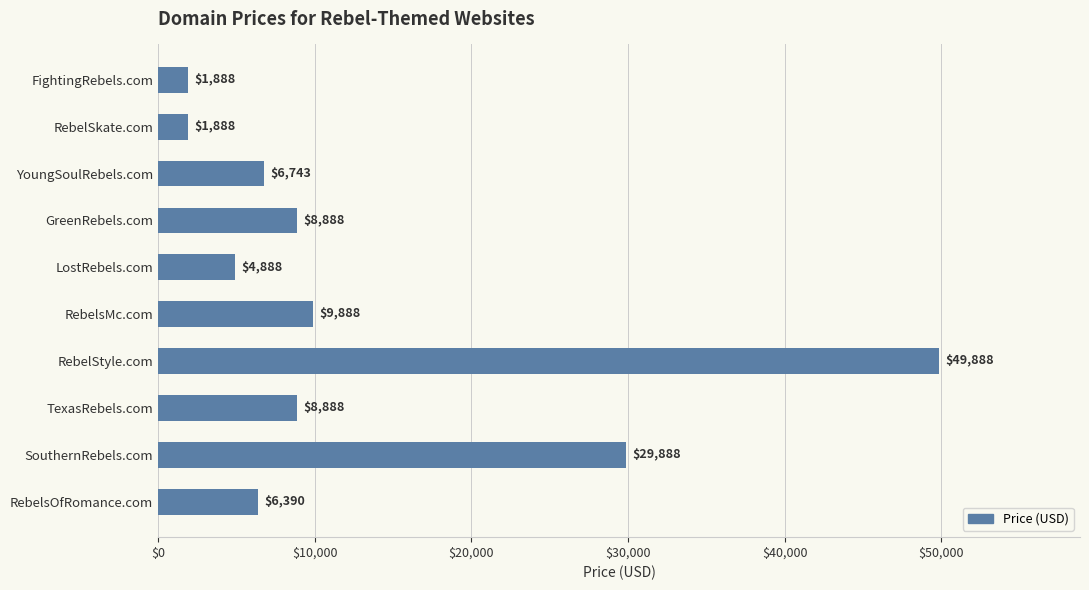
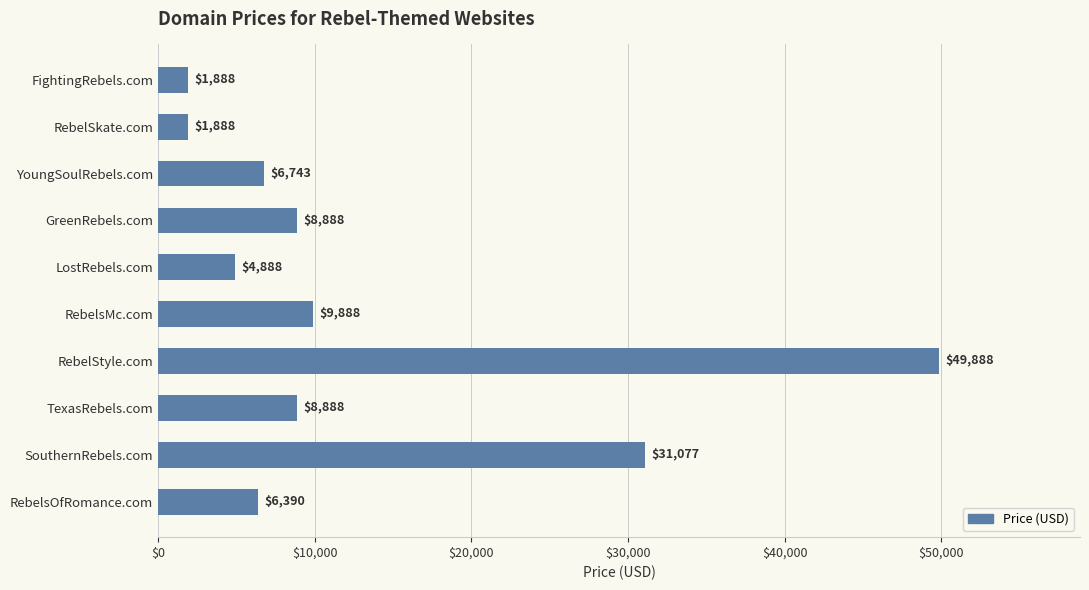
SouthernRebels.com: $29,888 -> $31,077
